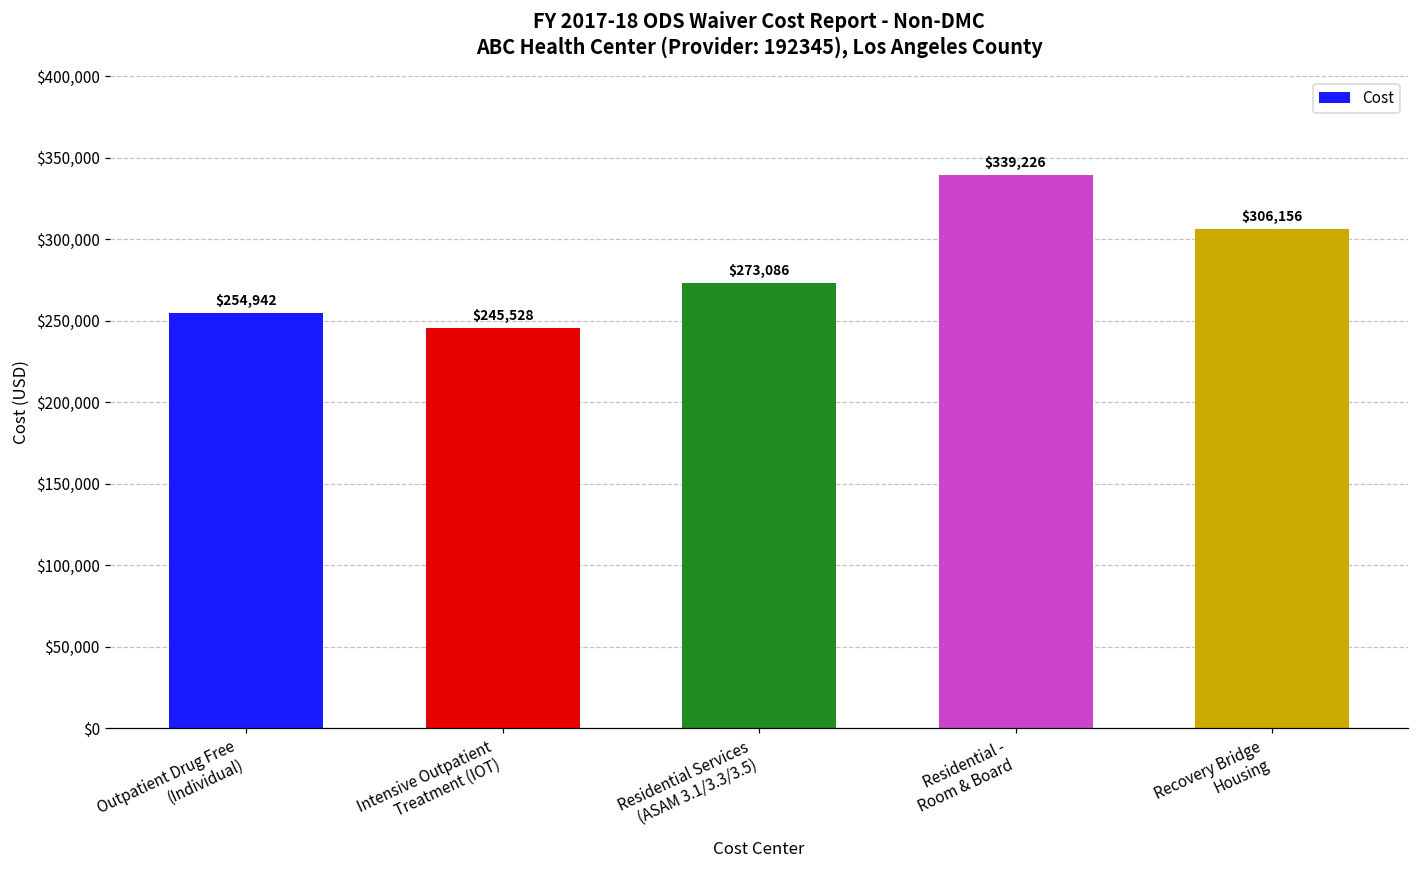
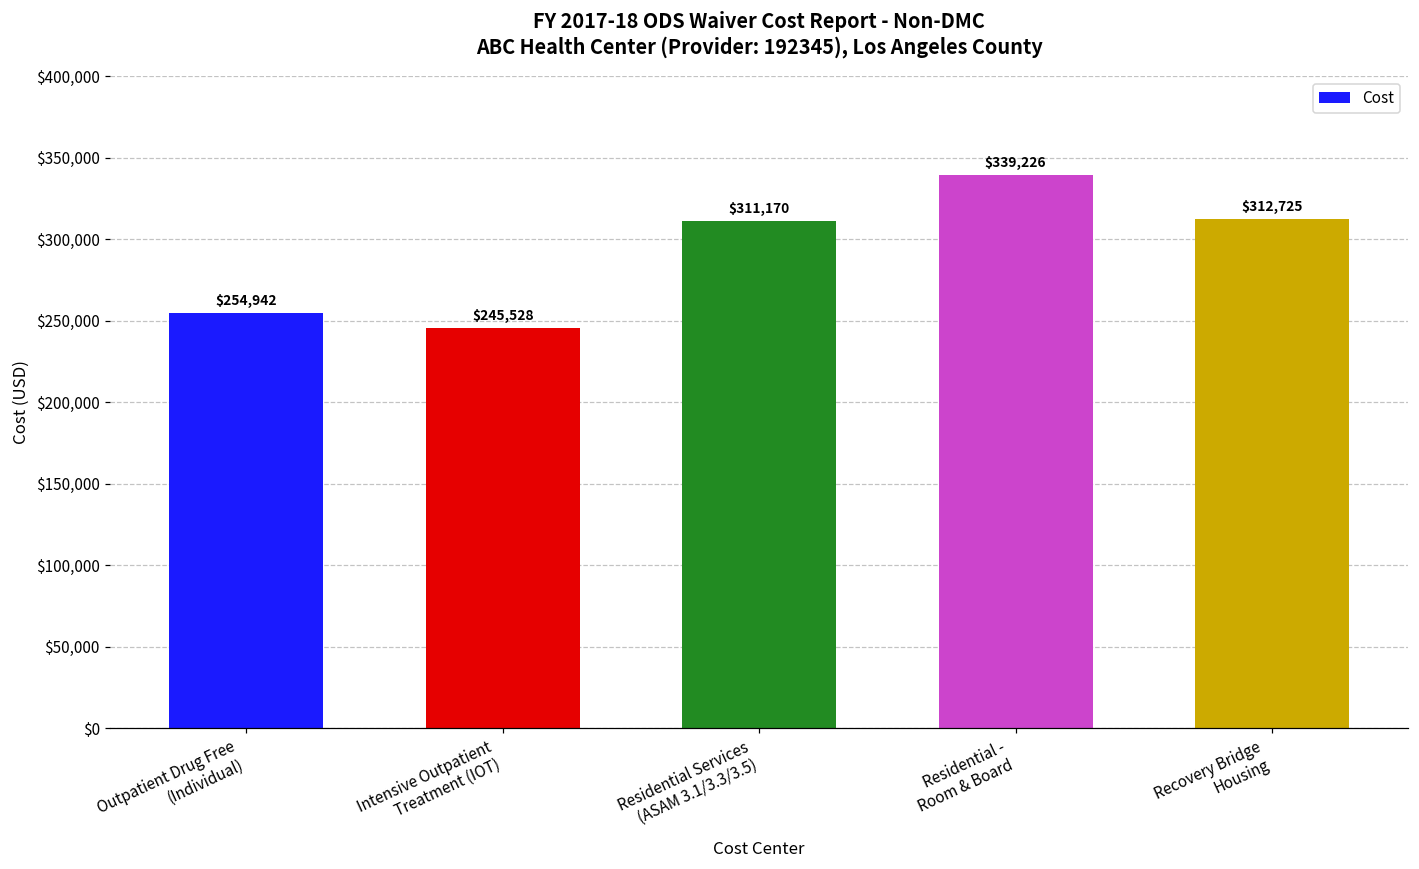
Residential Services (ASAM 3.1/3.3/3.5): $273,086 -> $311,170
Recovery Bridge Housing: $306,156 -> $312,725
